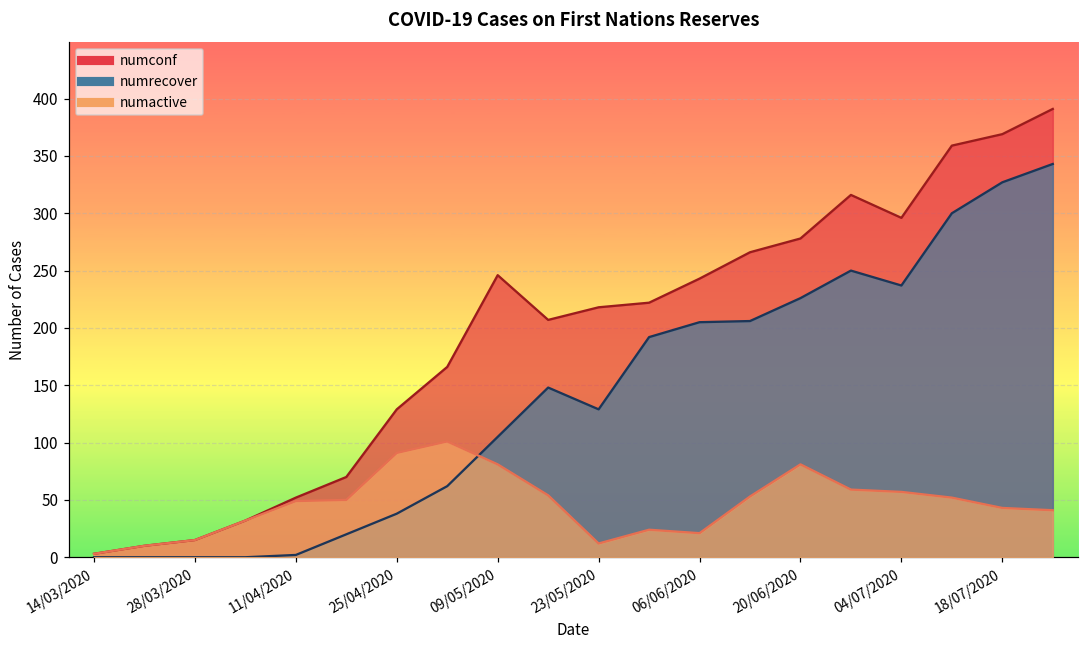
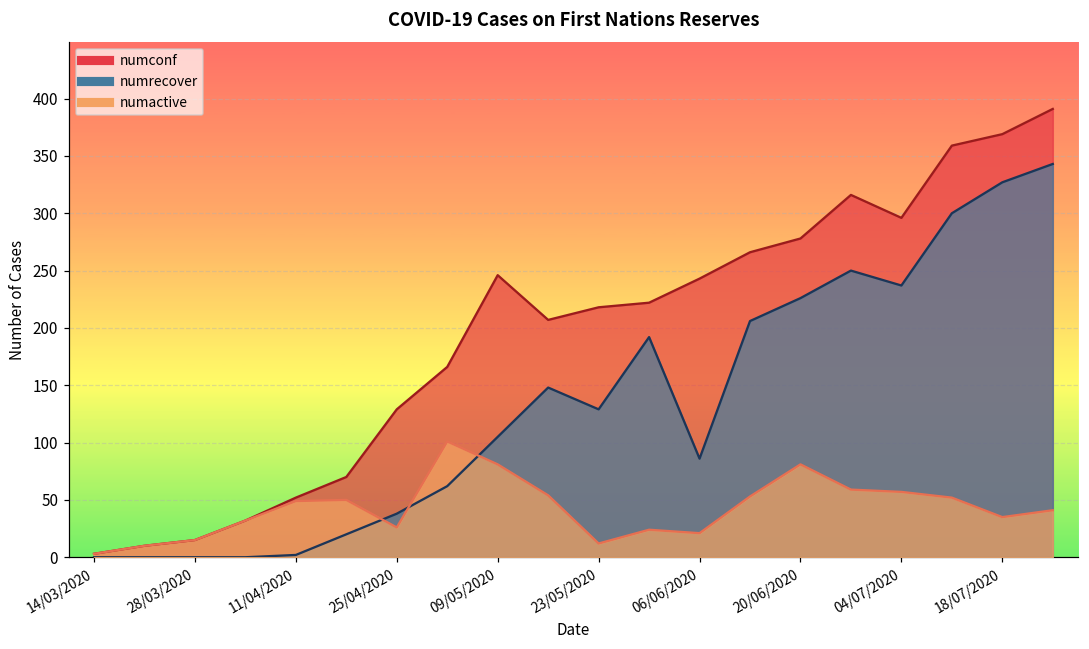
numactive, 25/04/2020: 91 -> 26
numrecover, 06/06/2020: 205 -> 86
numactive, 18/07/2020: 43 -> 35
